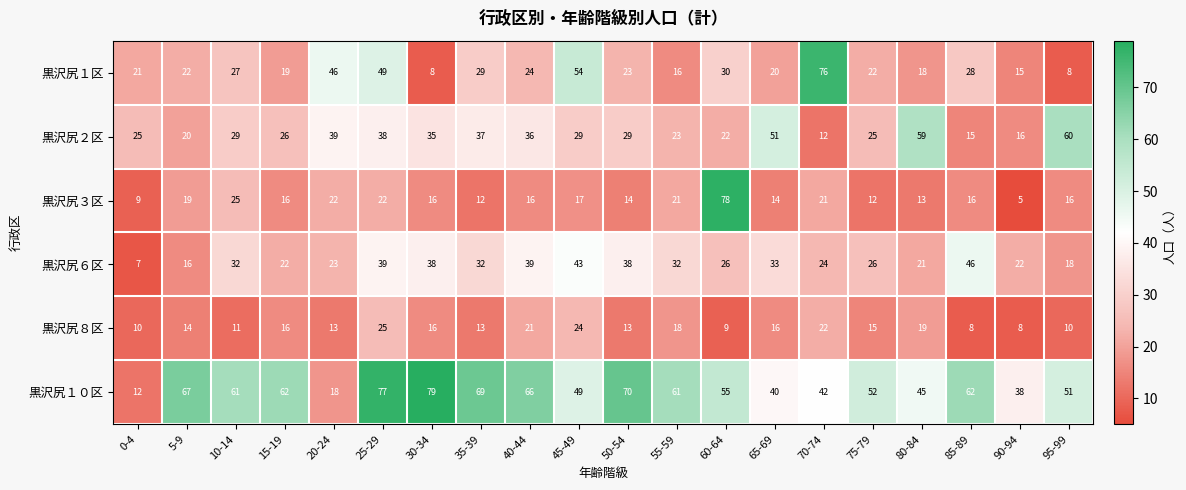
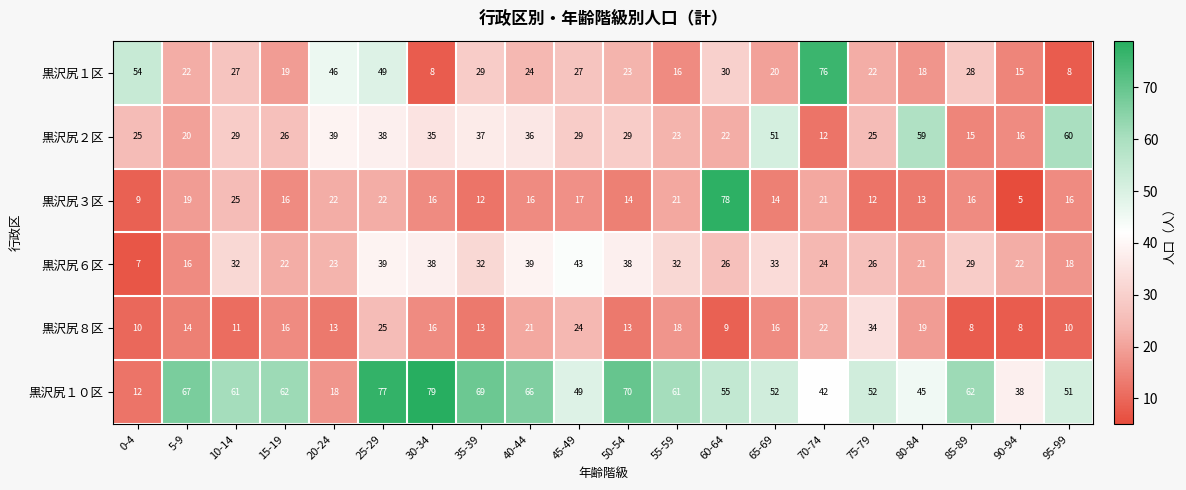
黒沢尻１区, 0-4: 21 -> 54
黒沢尻１区, 45-49: 54 -> 27
黒沢尻６区, 85-89: 46 -> 29
黒沢尻８区, 75-79: 15 -> 34
黒沢尻１０区, 65-69: 40 -> 52
